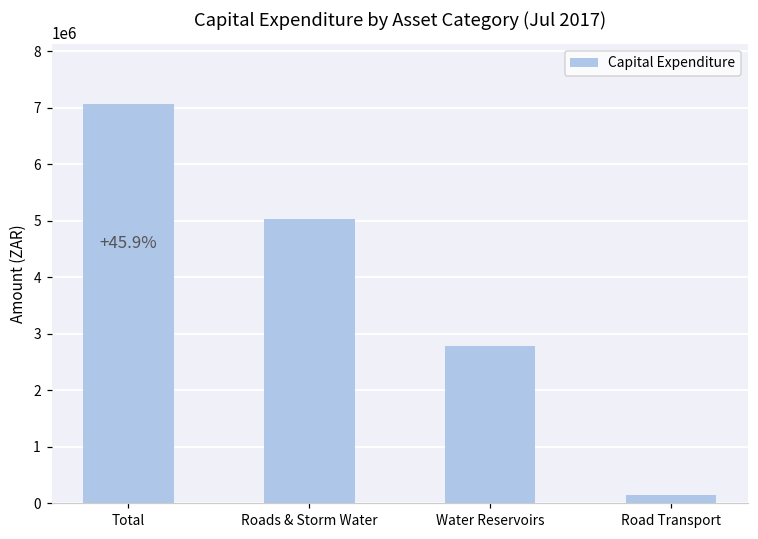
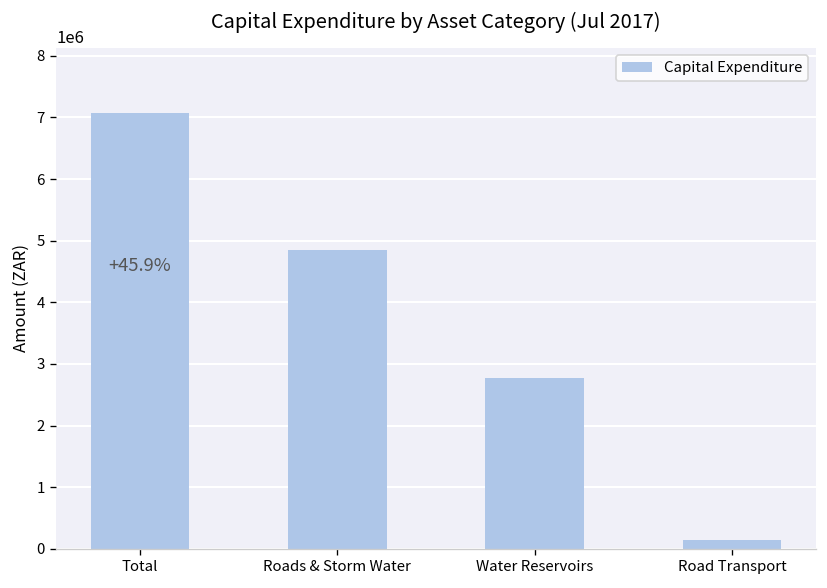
Roads & Storm Water: 5000000 -> 4800000
